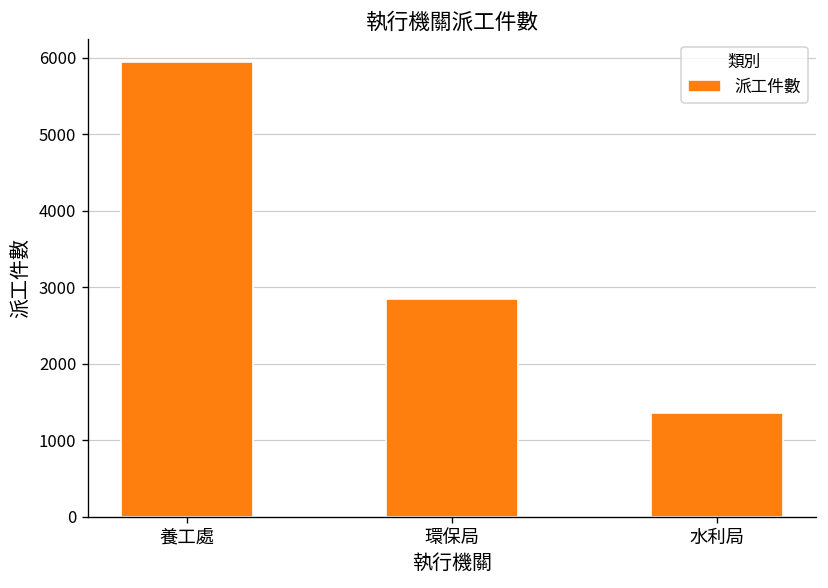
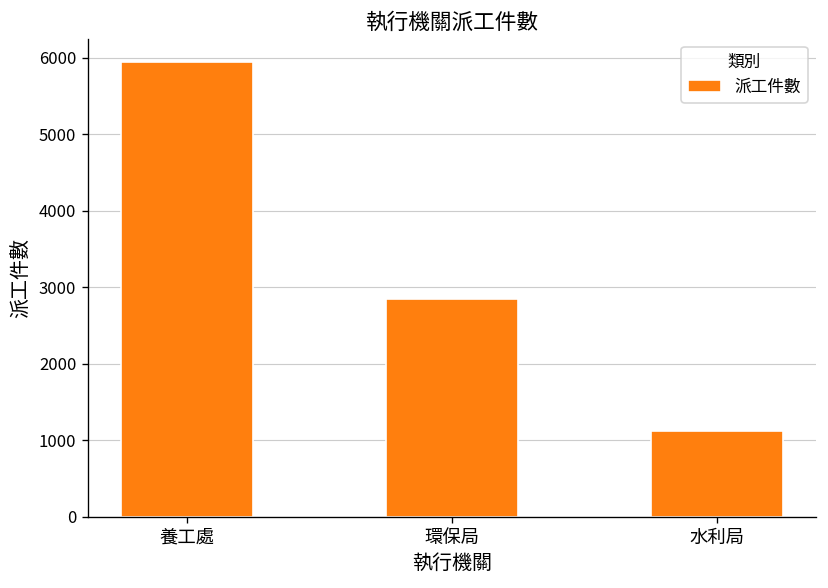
水利局: 1400 -> 1100
